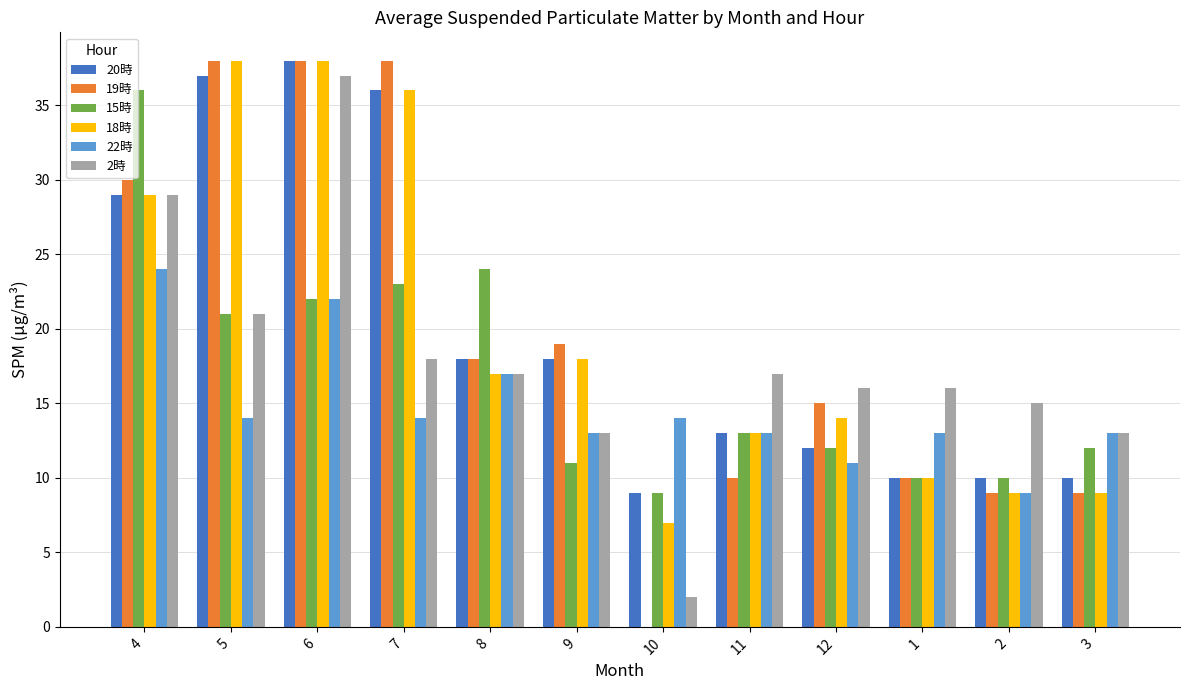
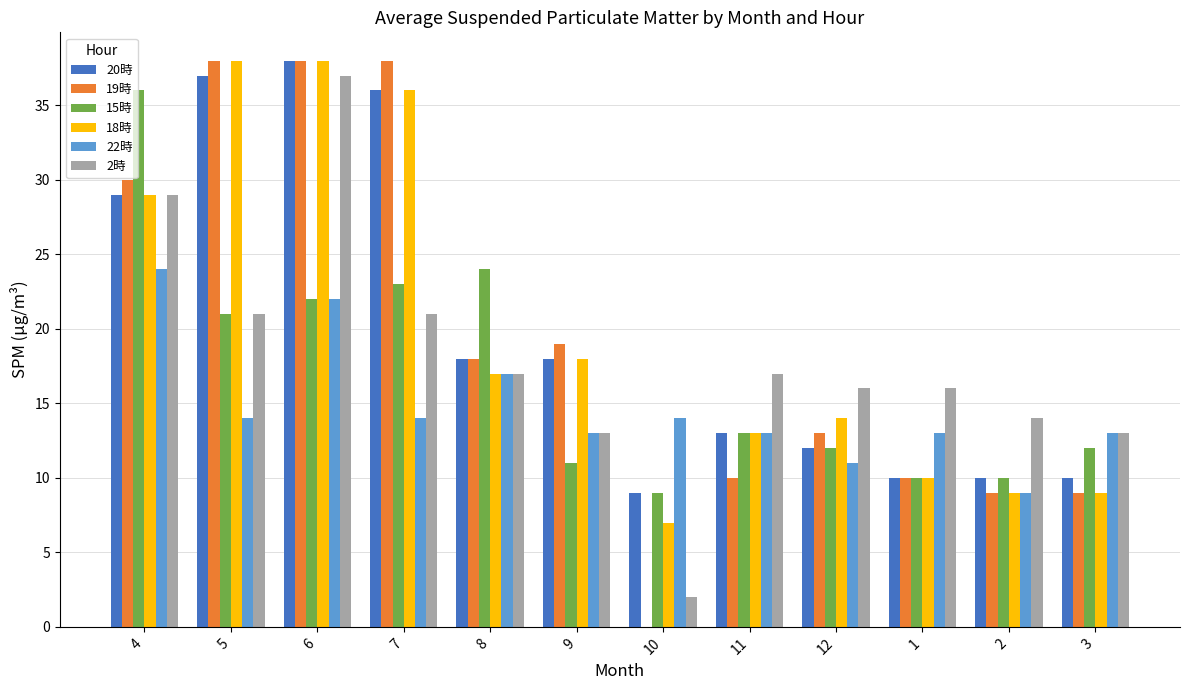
2時, 7: 18 -> 21
19時, 12: 15 -> 13
2時, 2: 15 -> 14
